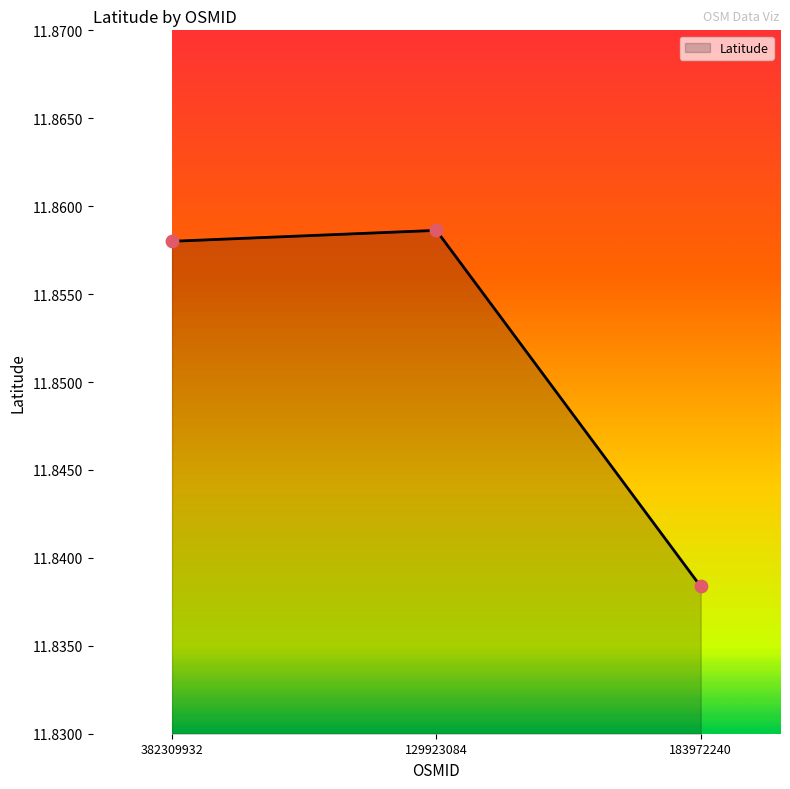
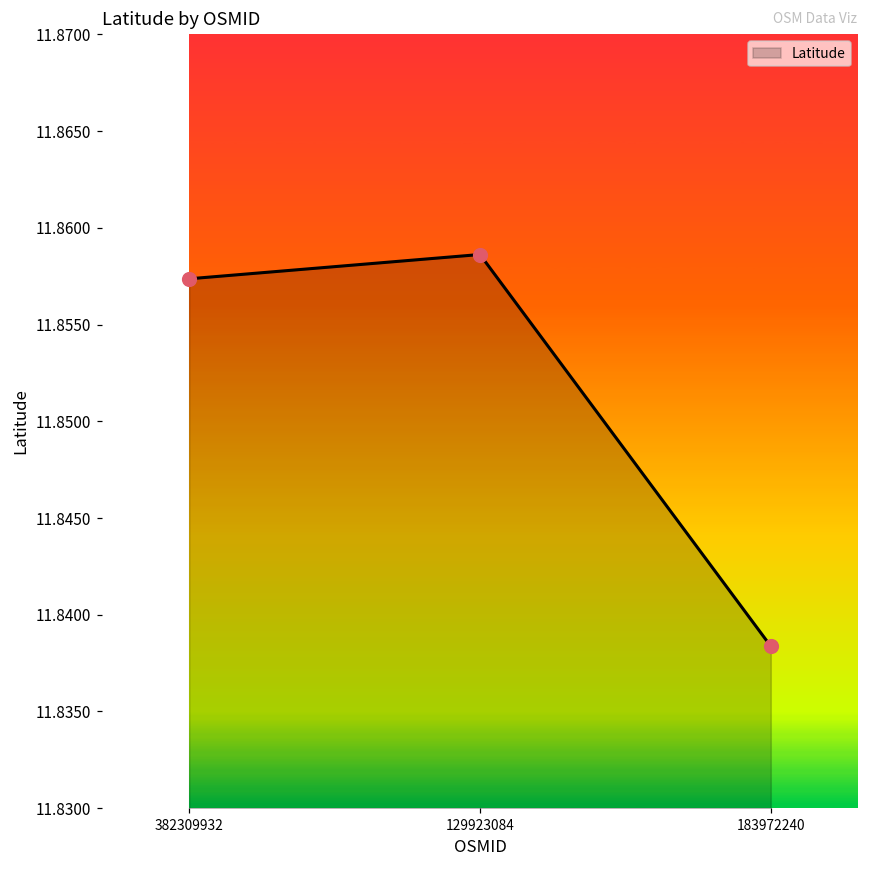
382309932: 11.8580 -> 11.8574
